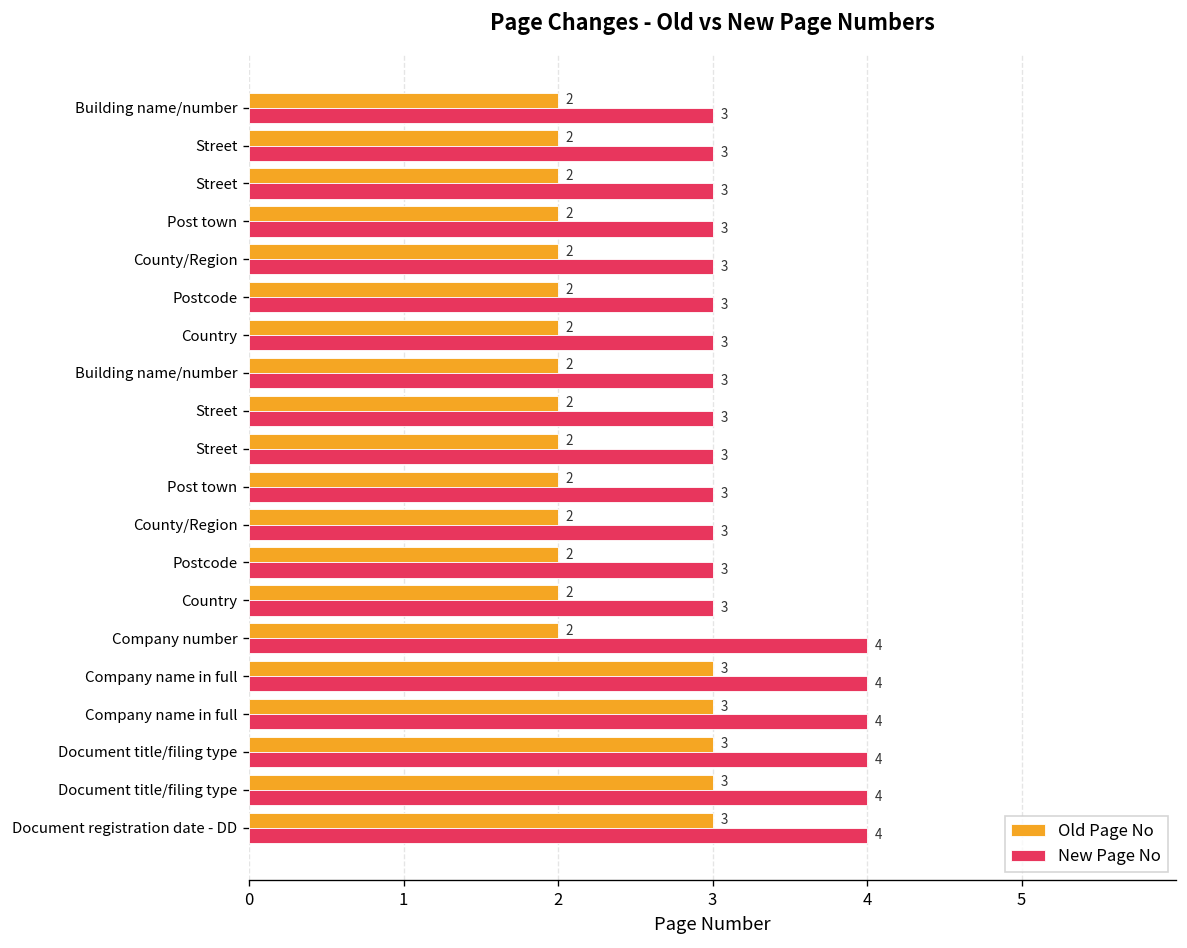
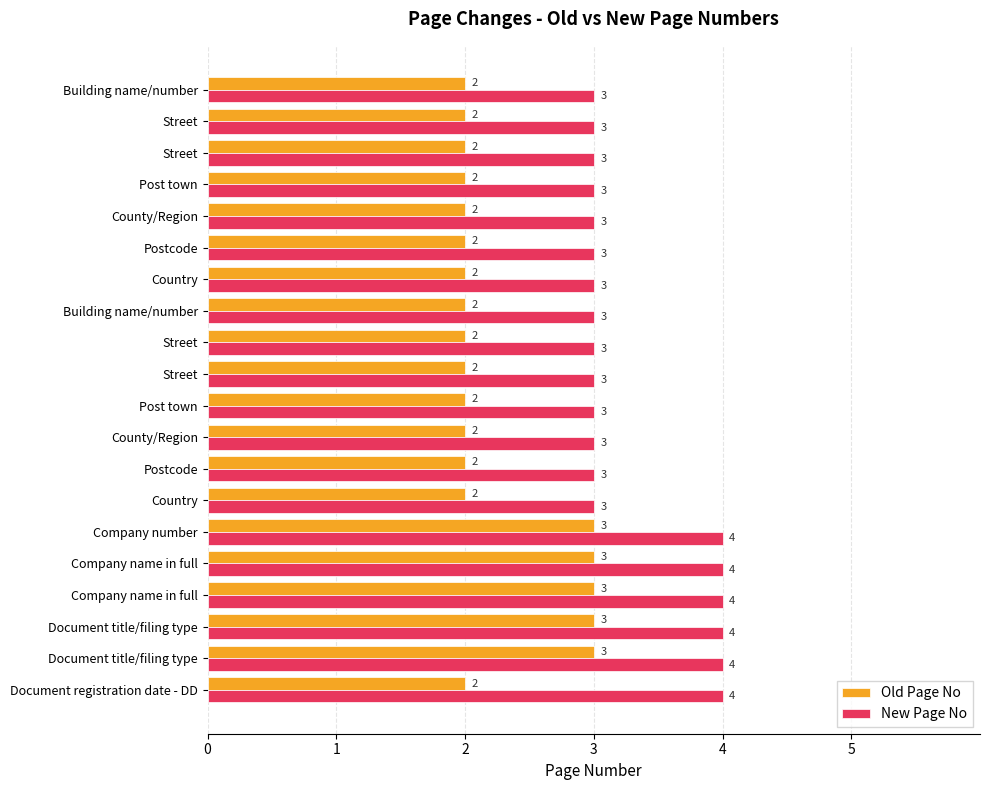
Old Page No, Company number: 2 -> 3
Old Page No, Document registration date - DD: 3 -> 2
